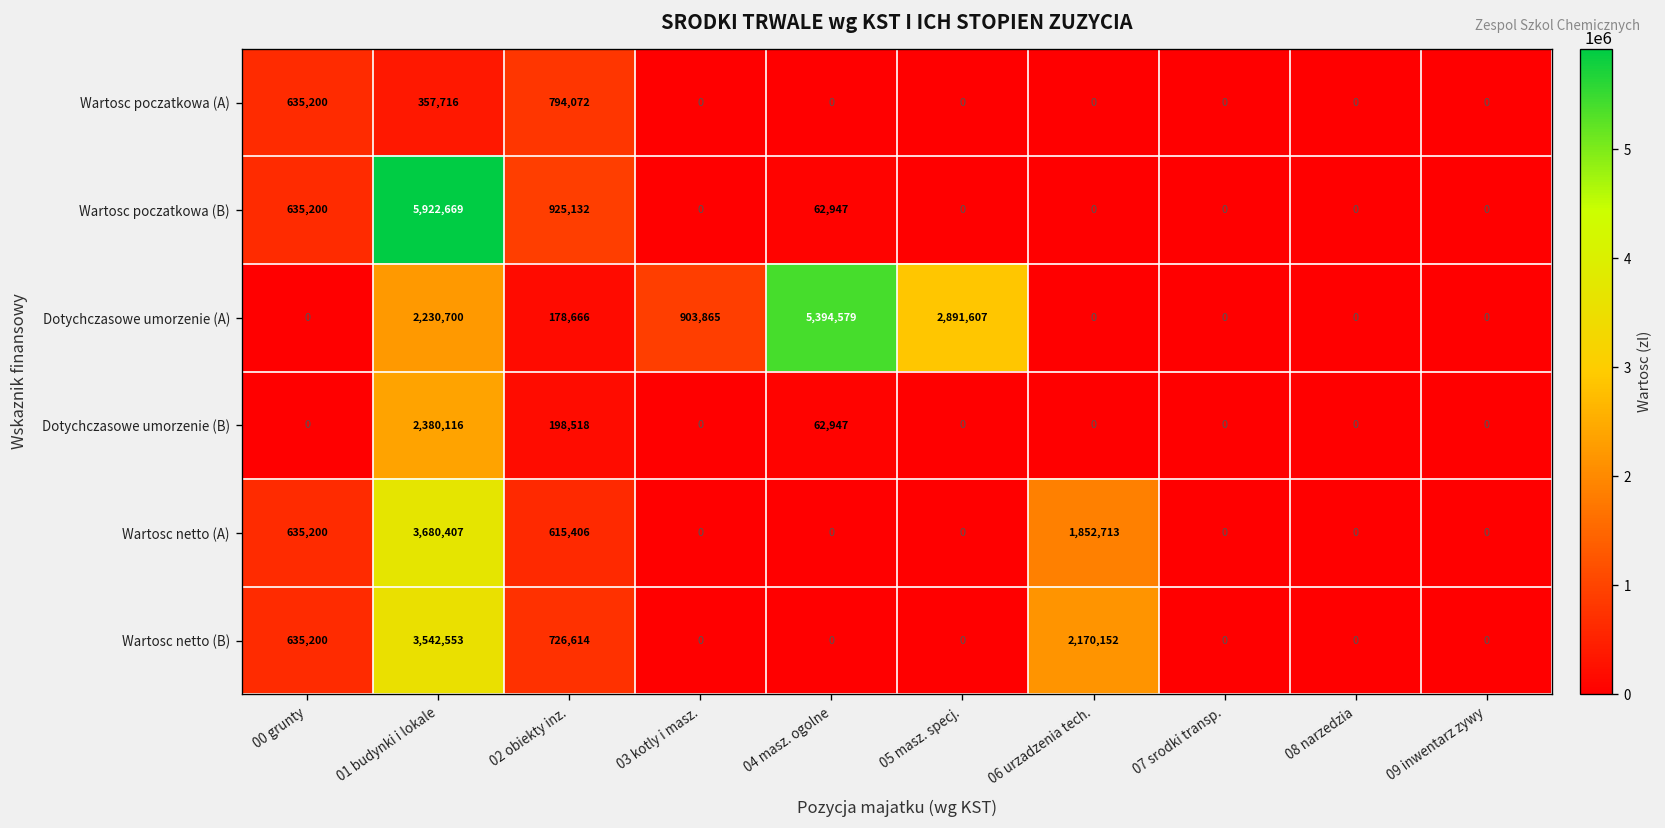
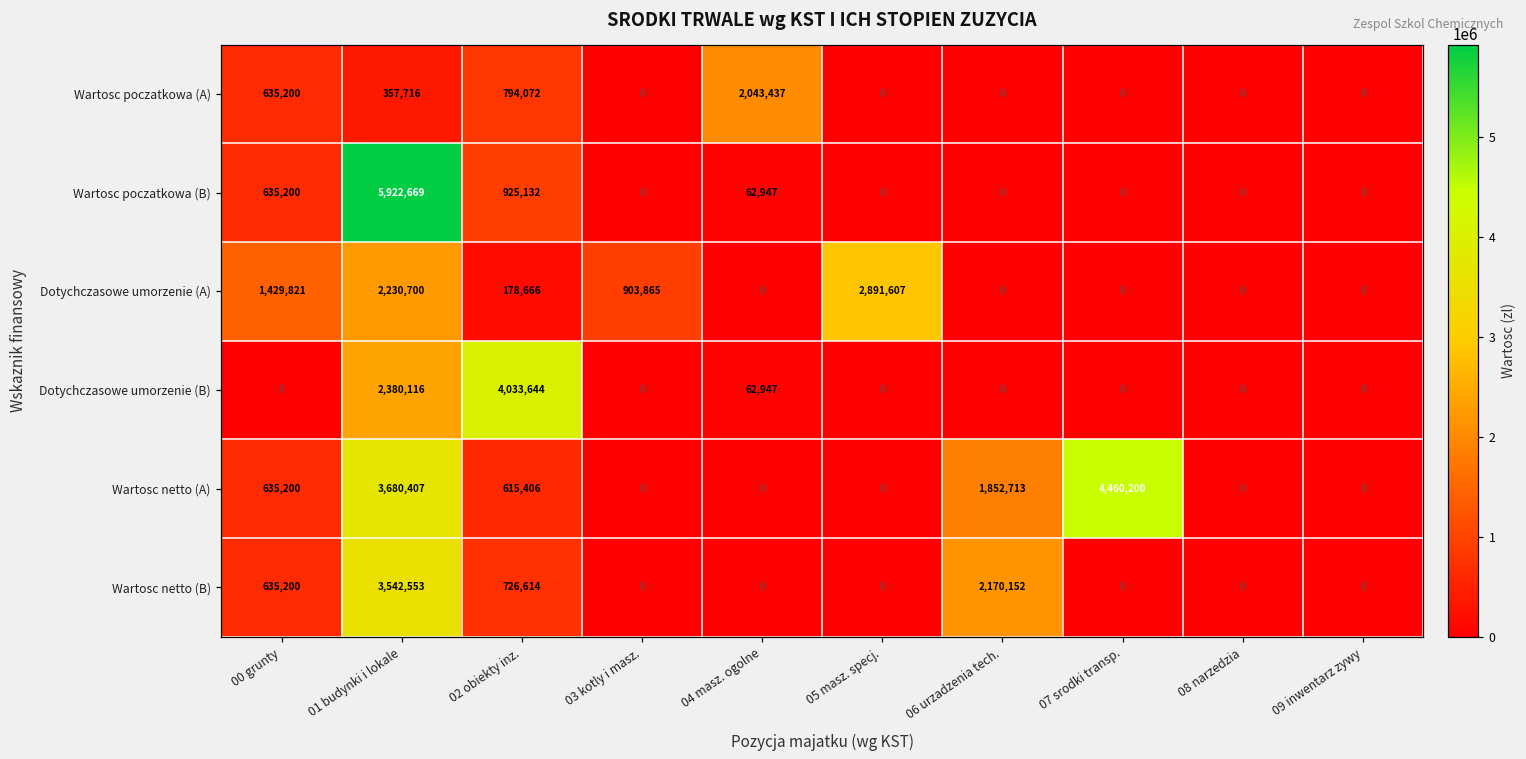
Wartosc poczatkowa (A), 04 masz. ogolne: 0 -> 2,043,437
Dotychczasowe umorzenie (A), 00 grunty: 0 -> 1,429,821
Dotychczasowe umorzenie (A), 04 masz. ogolne: 5,394,579 -> 0
Dotychczasowe umorzenie (B), 02 obiekty inz.: 198,518 -> 4,033,644
Wartosc netto (A), 07 srodki transp.: 0 -> 4,460,200
